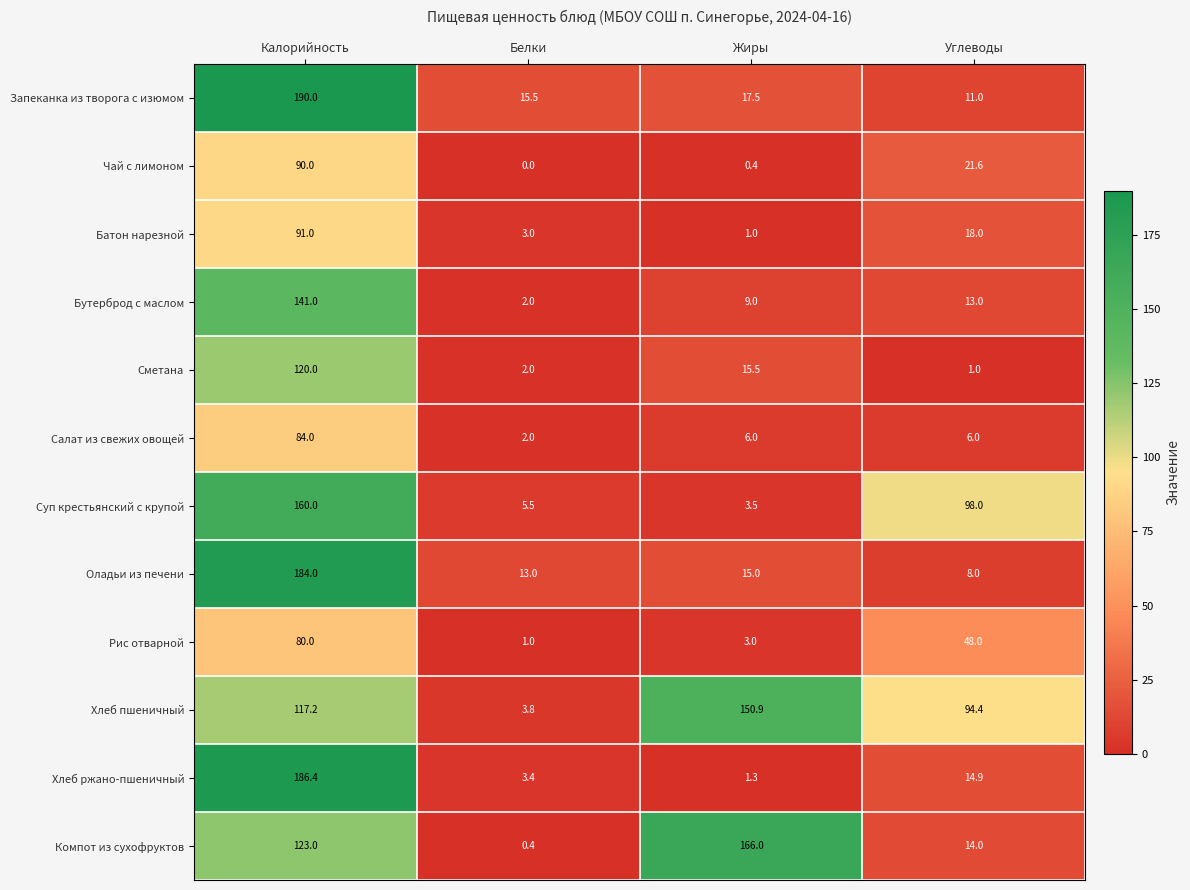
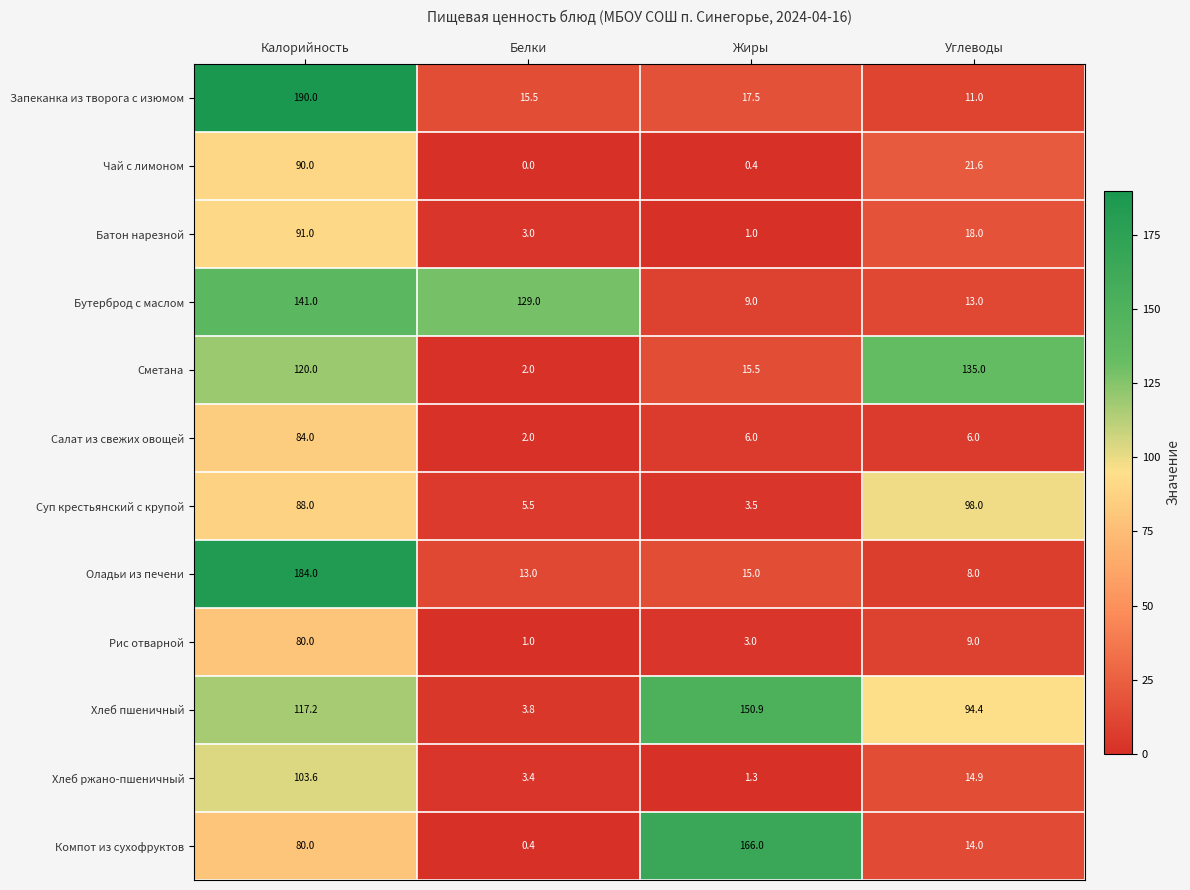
Бутерброд с маслом, Белки: 2.0 -> 129.0
Сметана, Углеводы: 1.0 -> 135.0
Суп крестьянский с крупой, Калорийность: 160.0 -> 88.0
Рис отварной, Углеводы: 48.0 -> 9.0
Хлеб ржано-пшеничный, Калорийность: 186.4 -> 103.6
Компот из сухофруктов, Калорийность: 123.0 -> 80.0
